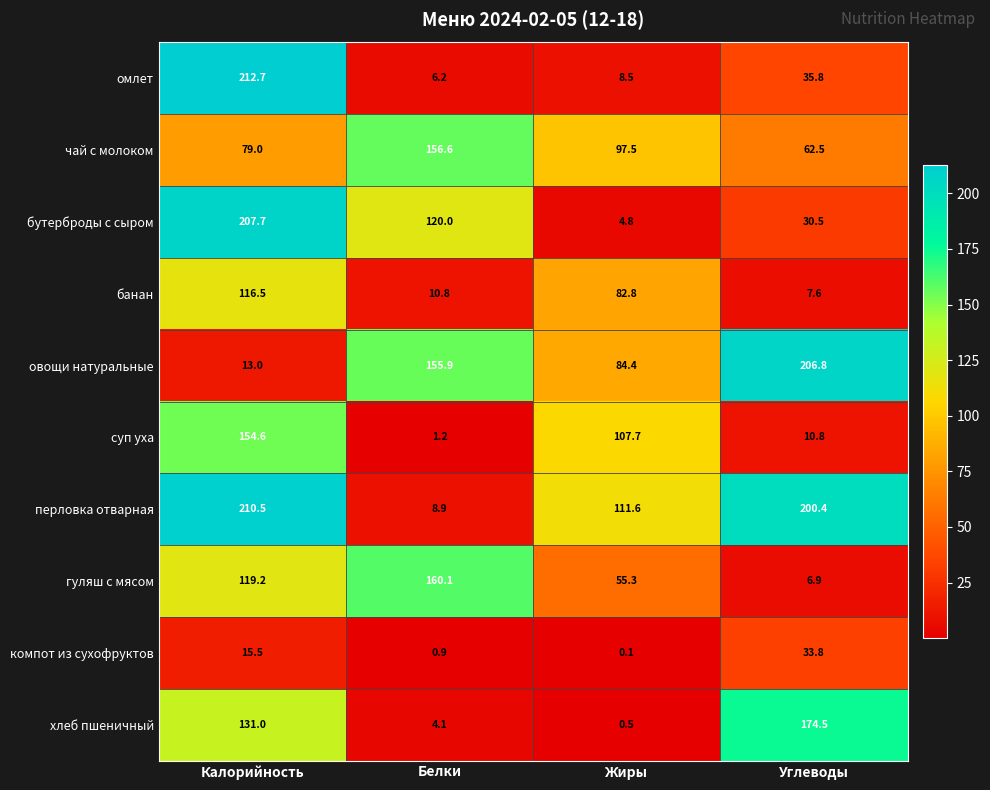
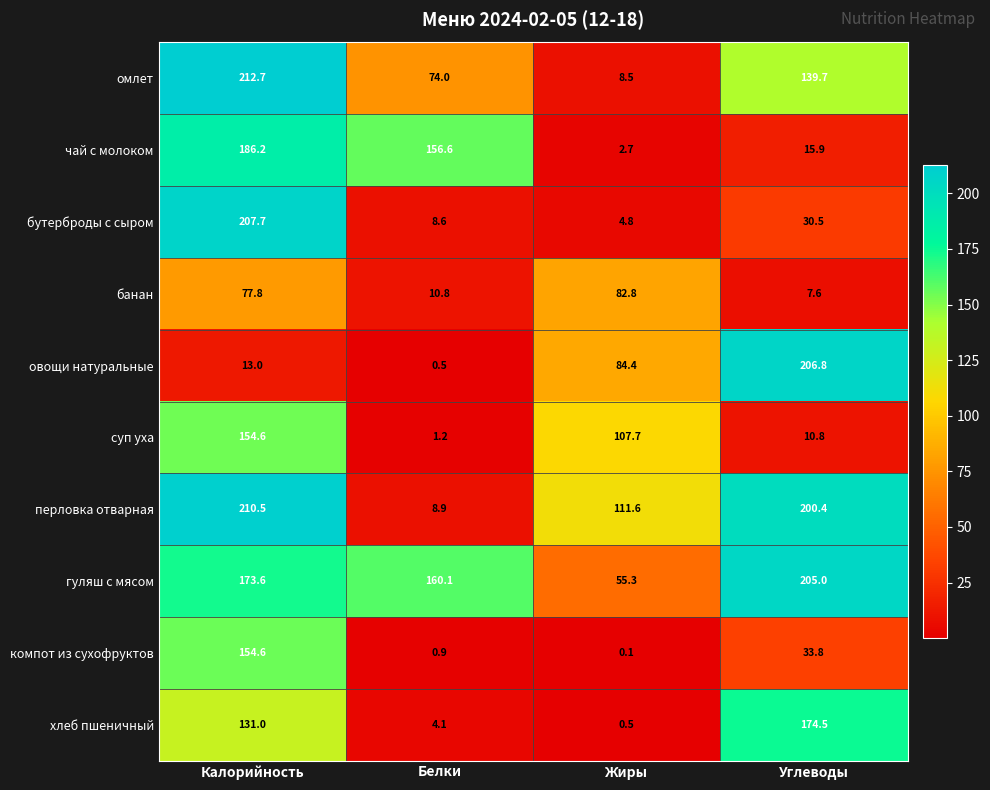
омлет, Белки: 6.2 -> 74.0
омлет, Углеводы: 35.8 -> 139.7
чай с молоком, Калорийность: 79.0 -> 186.2
чай с молоком, Жиры: 97.5 -> 2.7
чай с молоком, Углеводы: 62.5 -> 15.9
бутерброды с сыром, Белки: 120.0 -> 8.6
банан, Калорийность: 116.5 -> 77.8
овощи натуральные, Белки: 155.9 -> 0.5
гуляш с мясом, Калорийность: 119.2 -> 173.6
гуляш с мясом, Углеводы: 6.9 -> 205.0
компот из сухофруктов, Калорийность: 15.5 -> 154.6
